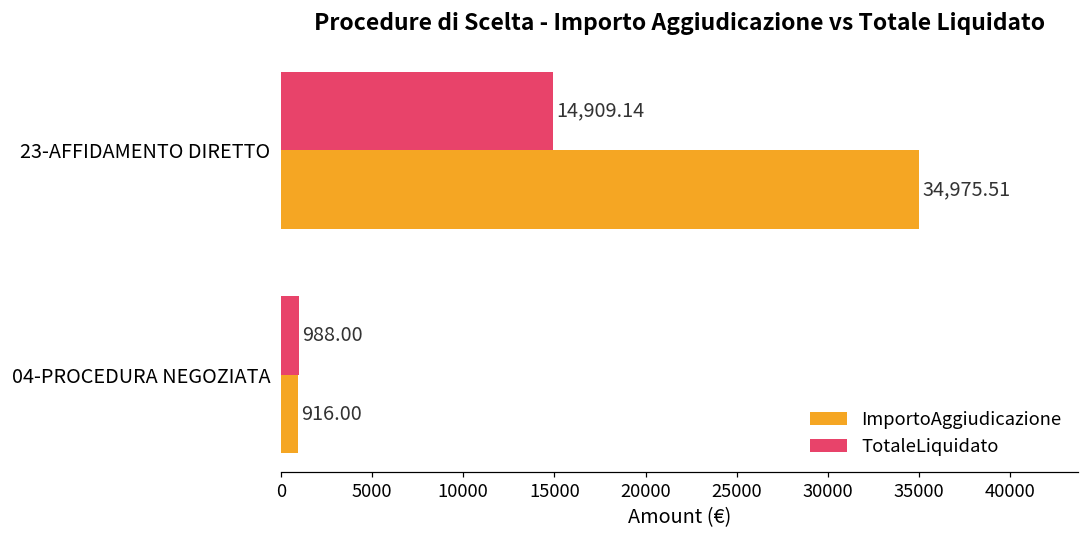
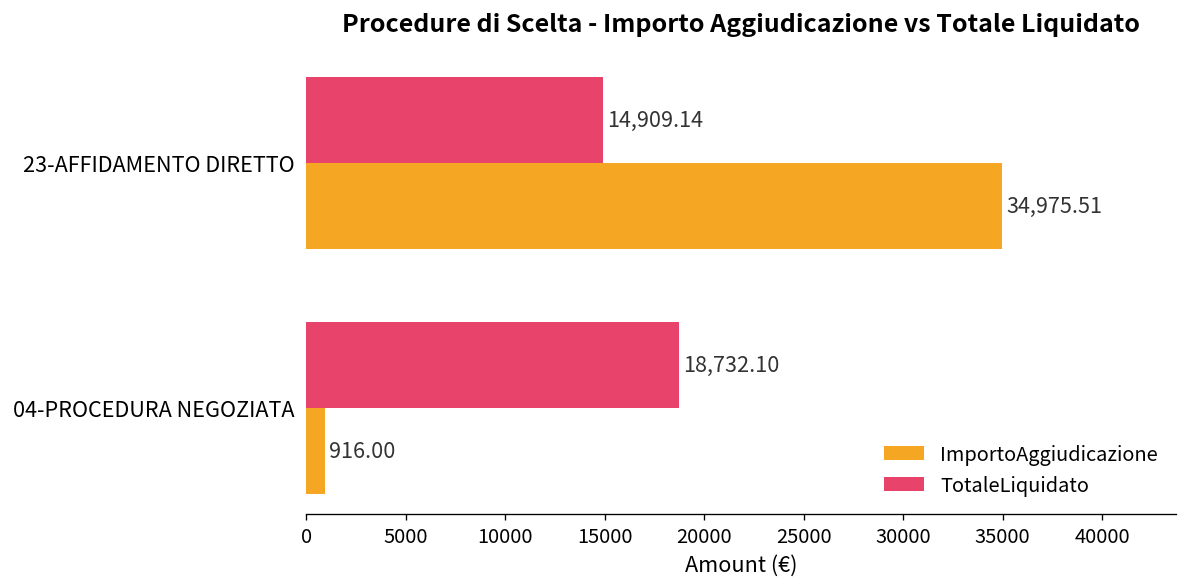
TotaleLiquidato, 04-PROCEDURA NEGOZIATA: 988.00 -> 18,732.10
